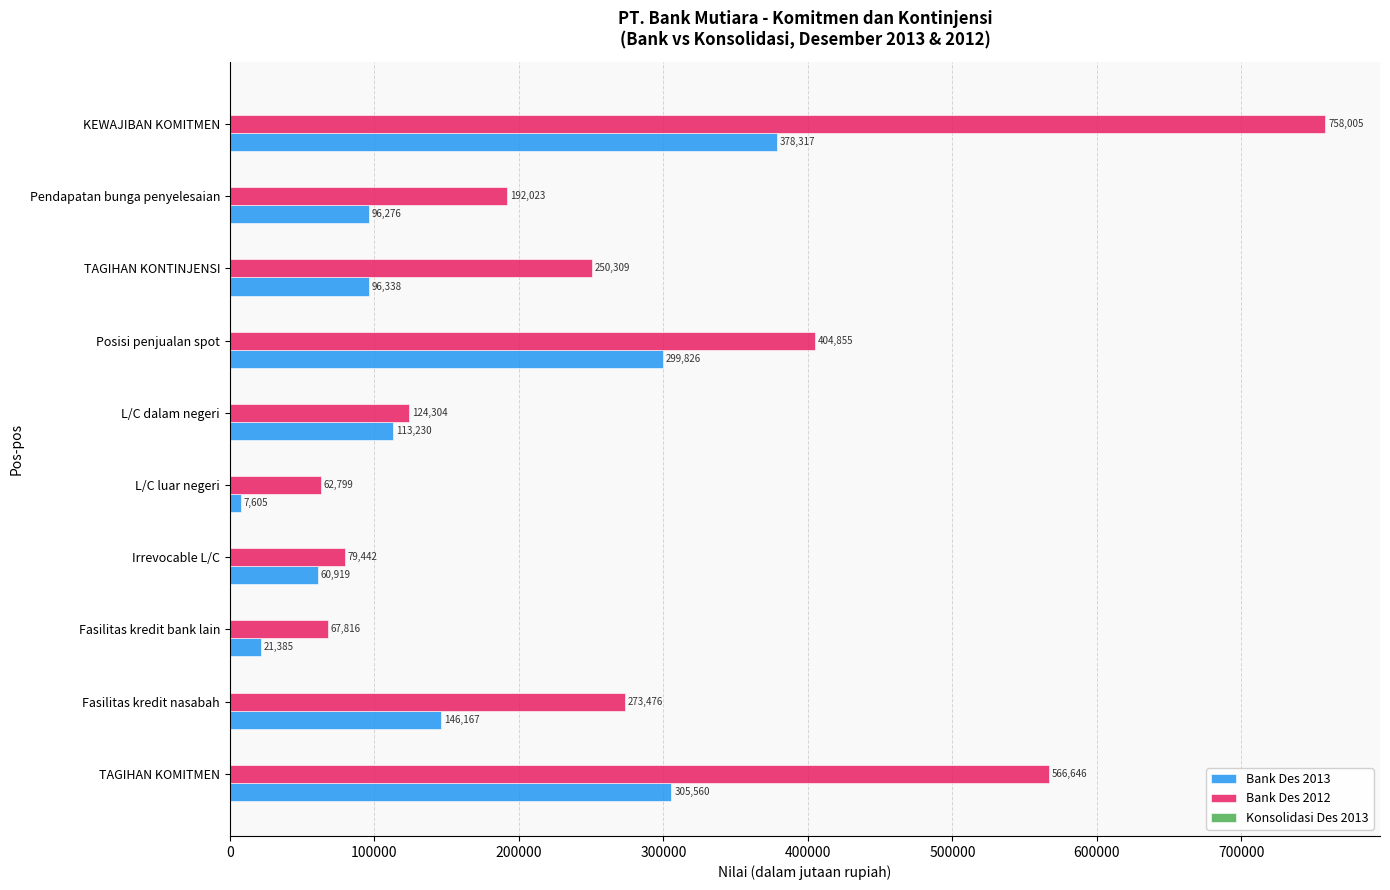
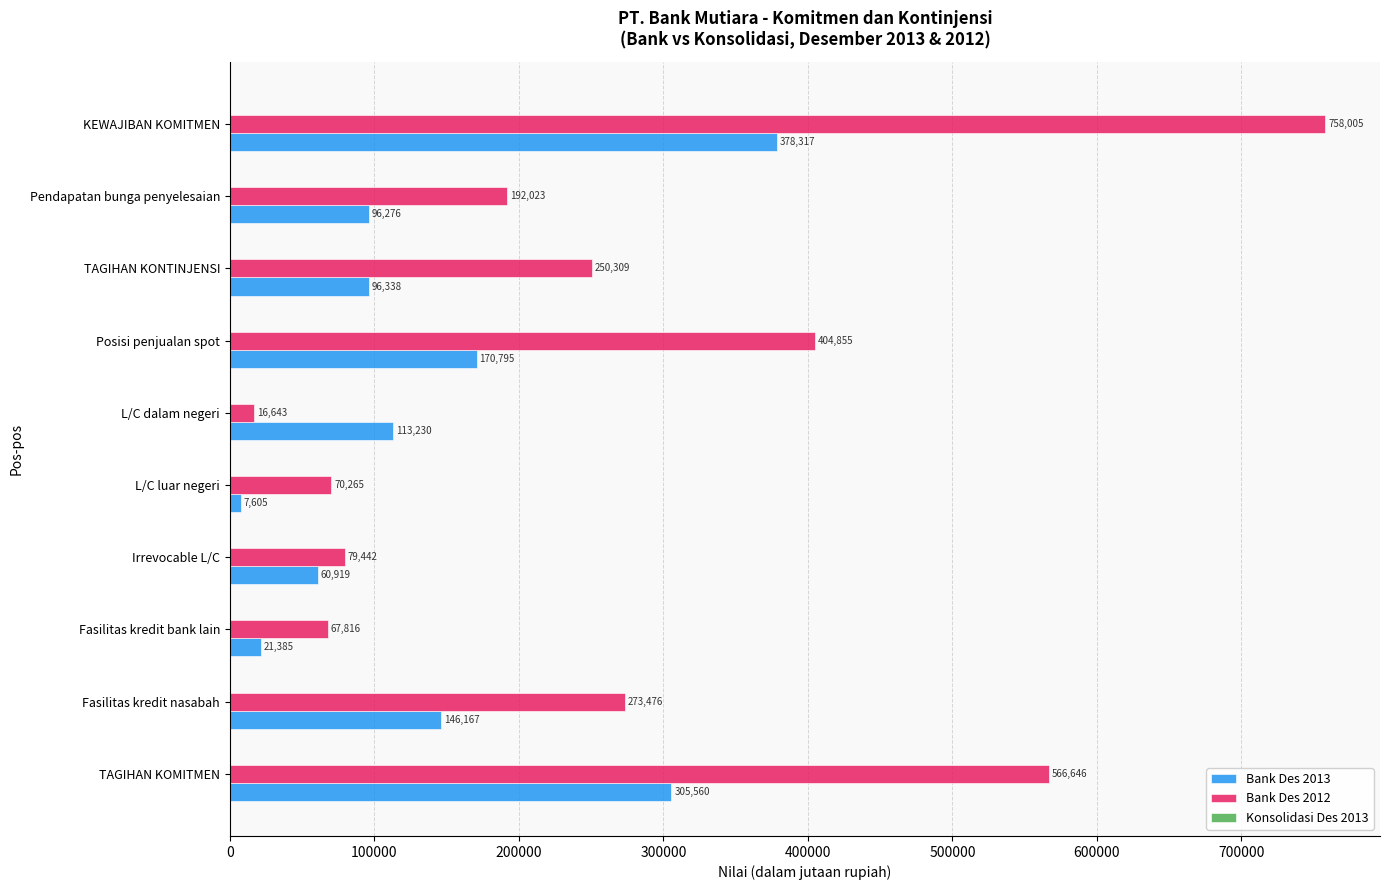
Bank Des 2013, Posisi penjualan spot: 299,826 -> 170,795
Bank Des 2012, L/C dalam negeri: 124,304 -> 16,643
Bank Des 2012, L/C luar negeri: 62,799 -> 70,265
